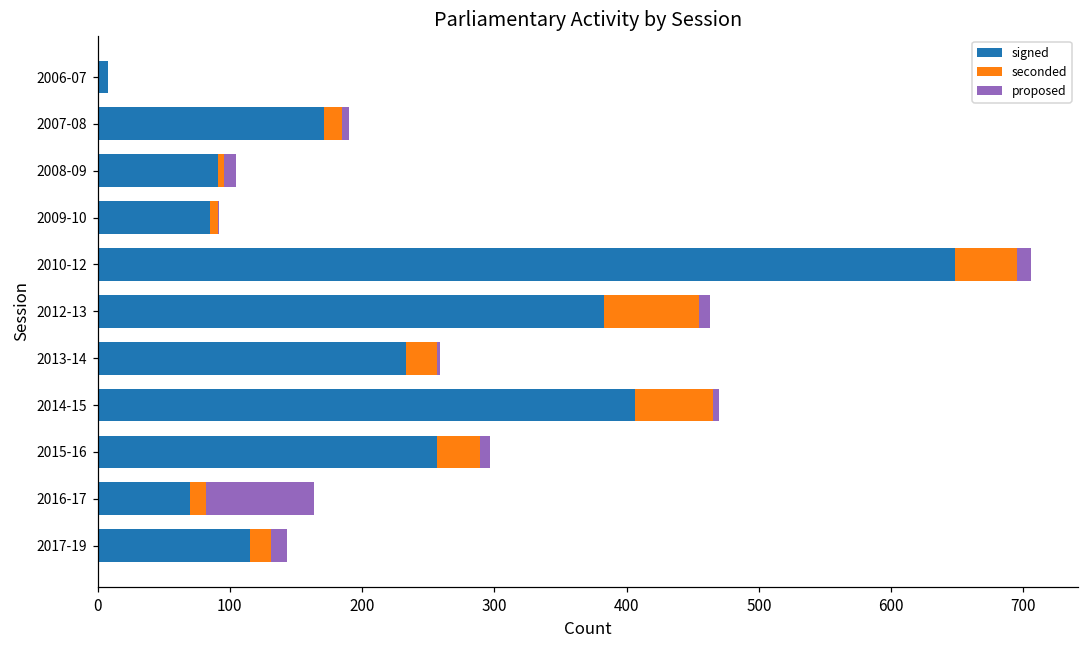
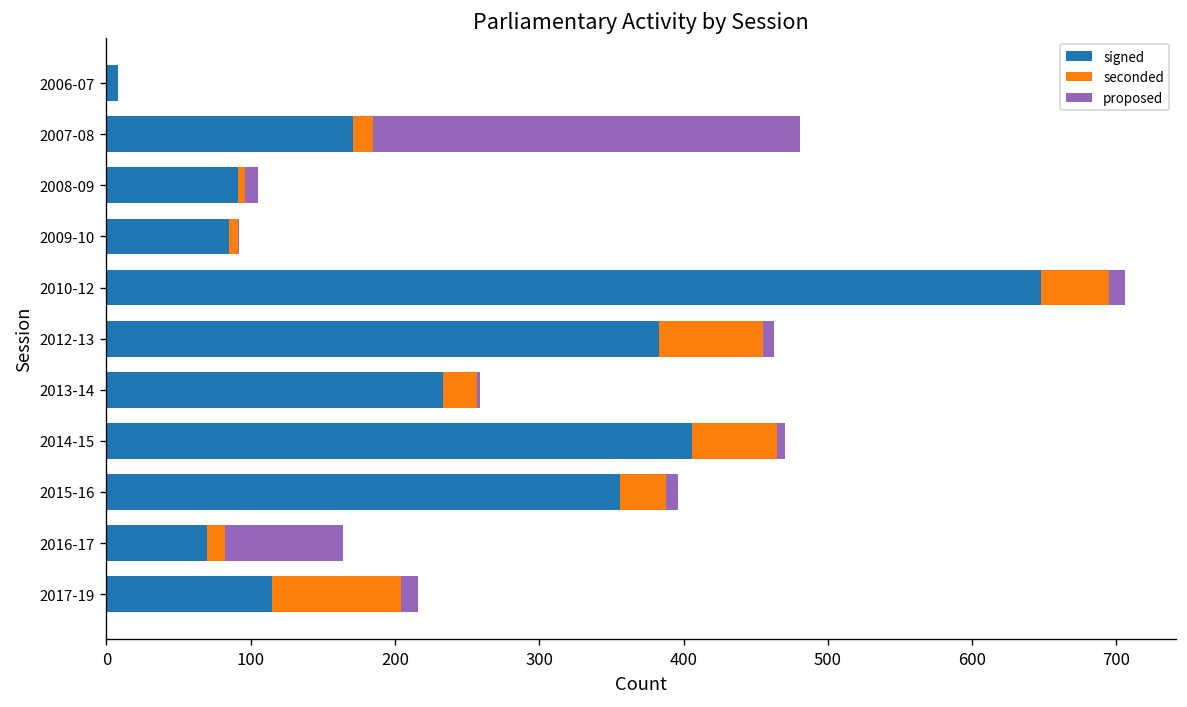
proposed, 2007-08: 5 -> 296
signed, 2015-16: 257 -> 356
seconded, 2017-19: 16 -> 89
